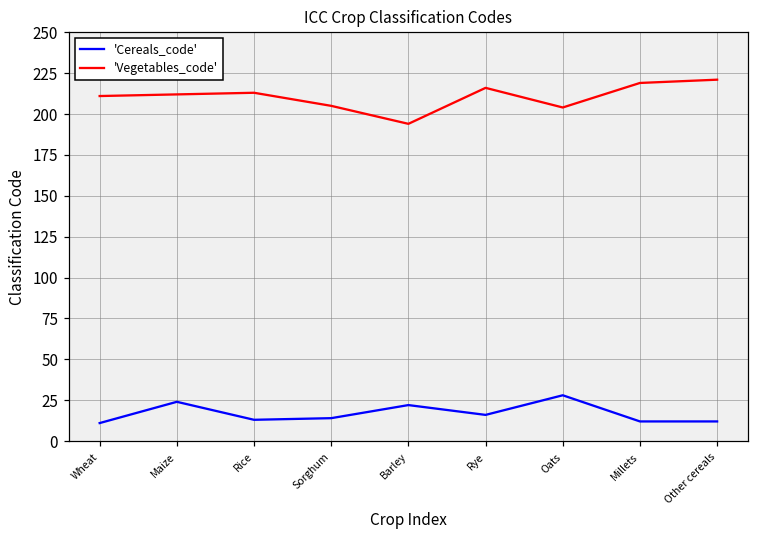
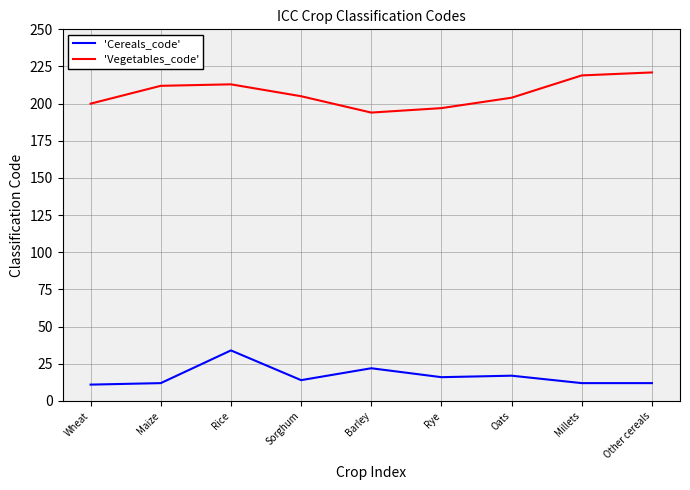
'Vegetables_code', Wheat: 211 -> 200
'Cereals_code', Maize: 24 -> 12
'Cereals_code', Rice: 13 -> 34
'Vegetables_code', Rye: 216 -> 197
'Cereals_code', Oats: 28 -> 17
